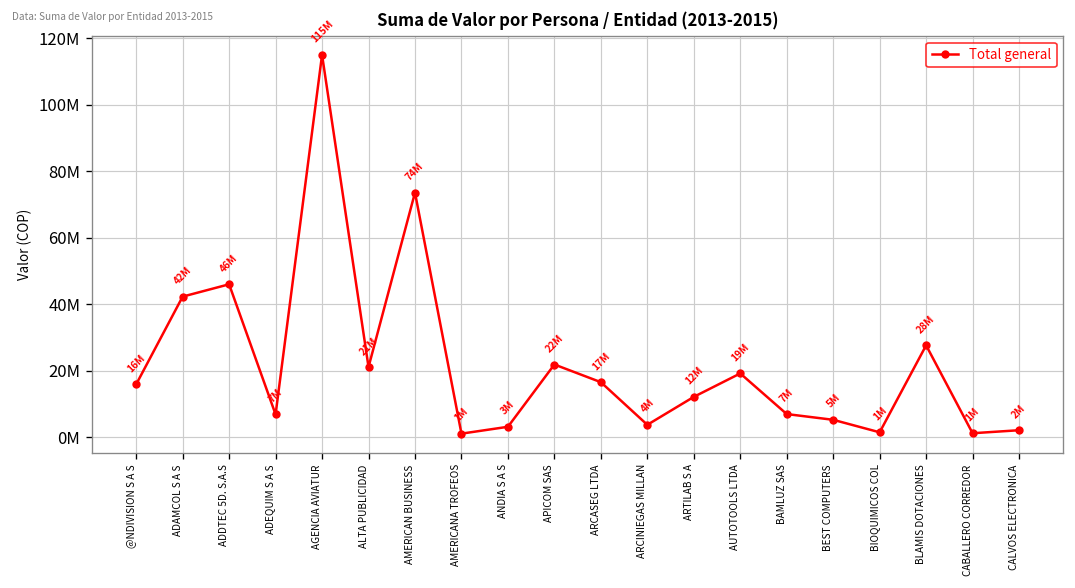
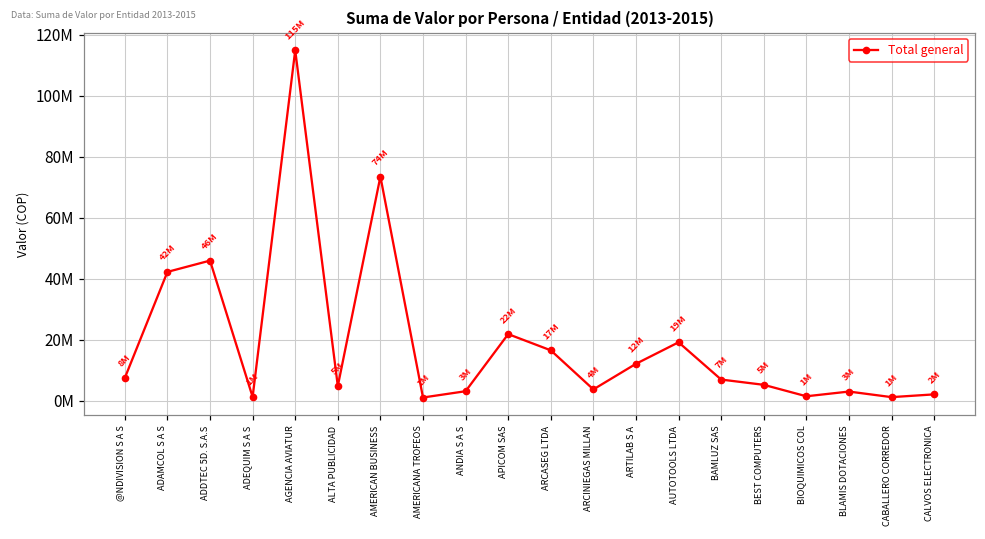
@NDIVISION S A S: 16M -> 8M
ADEQUIM S A S: 7M -> 1M
ALTA PUBLICIDAD: 21M -> 5M
BLAMIS DOTACIONES: 28M -> 3M
